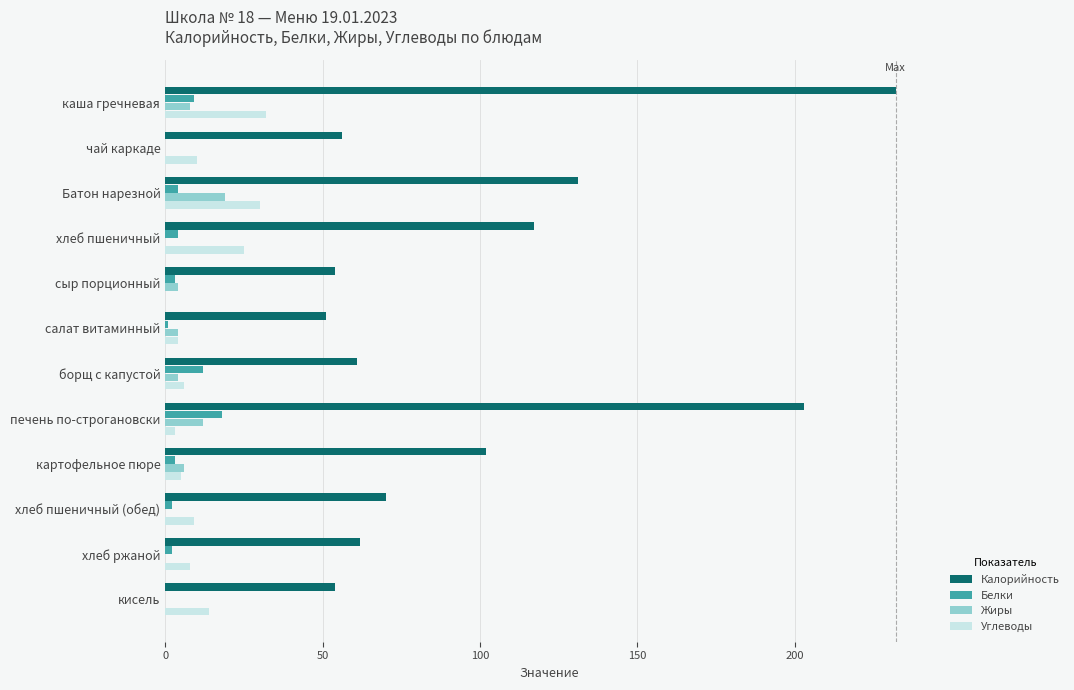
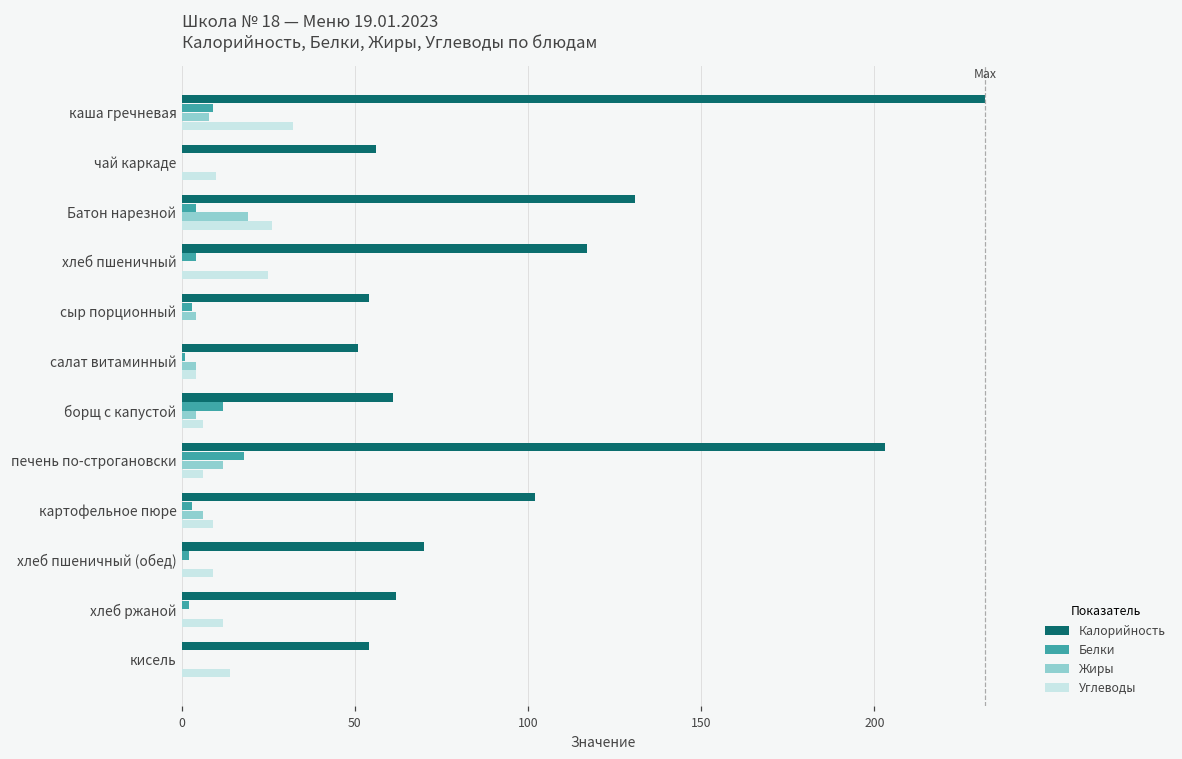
Углеводы, Батон нарезной: 30 -> 26
Углеводы, печень по-строгановски: 3 -> 6
Углеводы, картофельное пюре: 5 -> 9
Углеводы, хлеб ржаной: 8 -> 12
